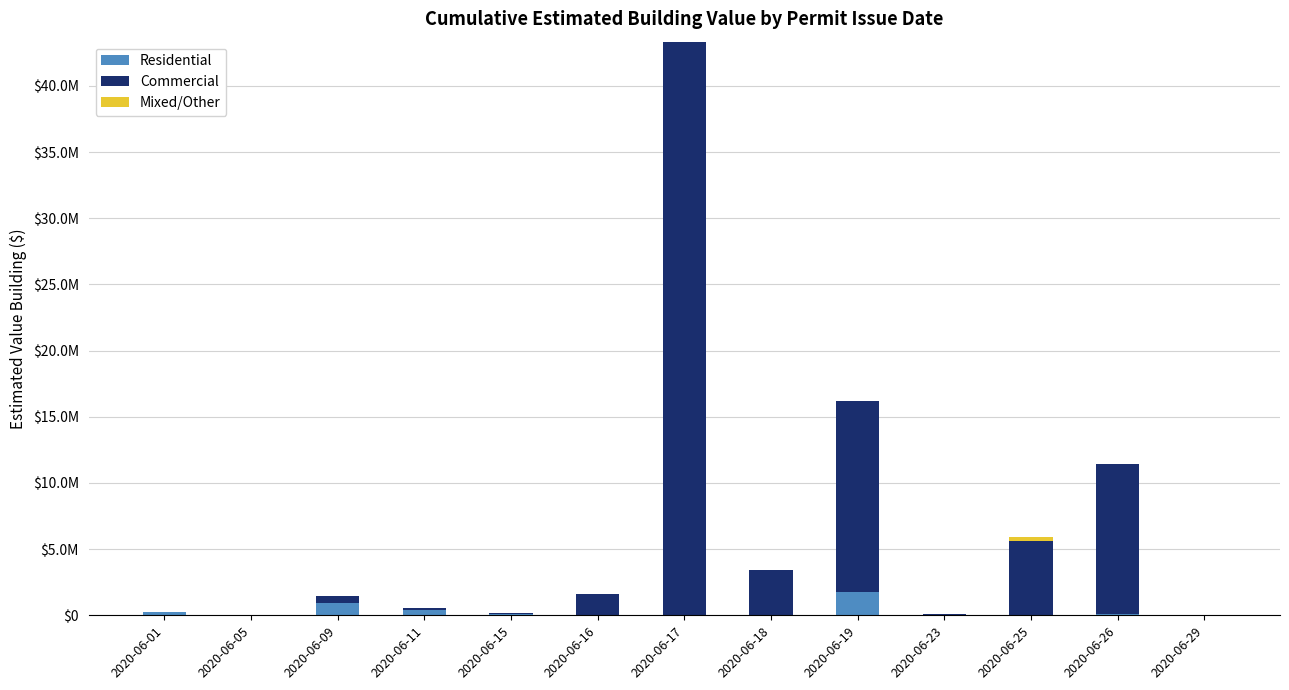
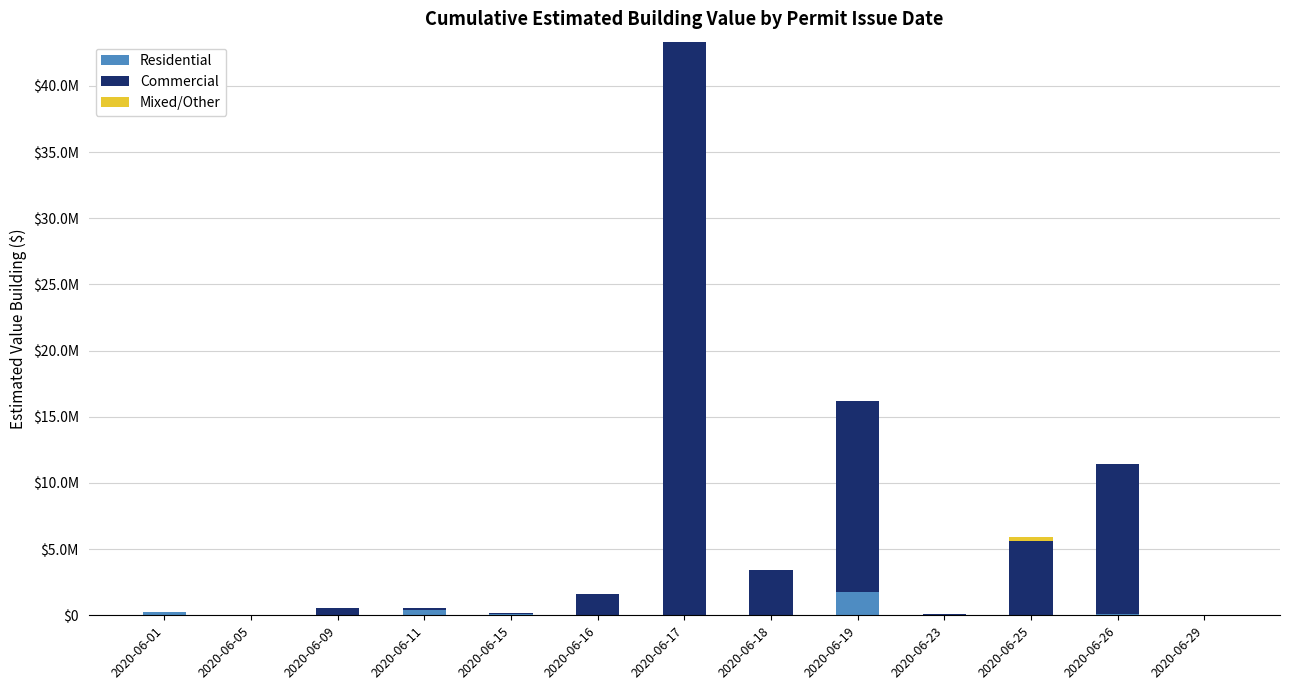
Residential, 2020-06-09: $900000 -> $0
